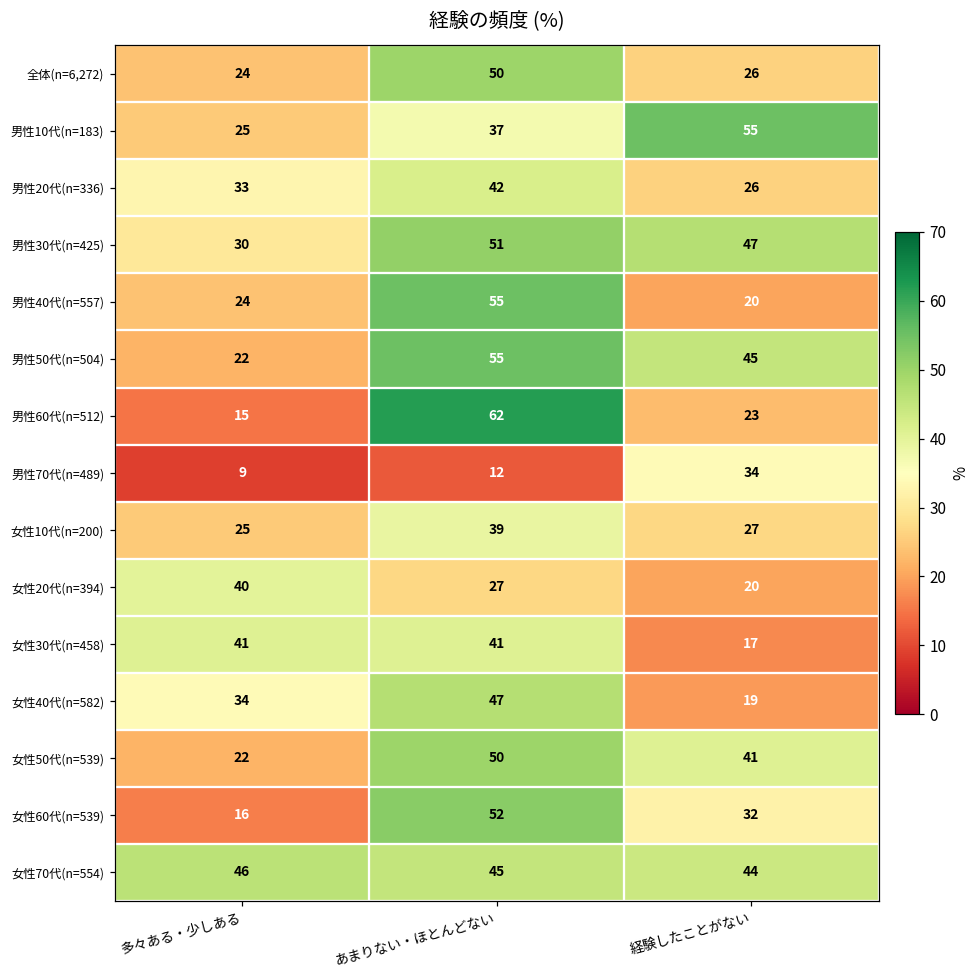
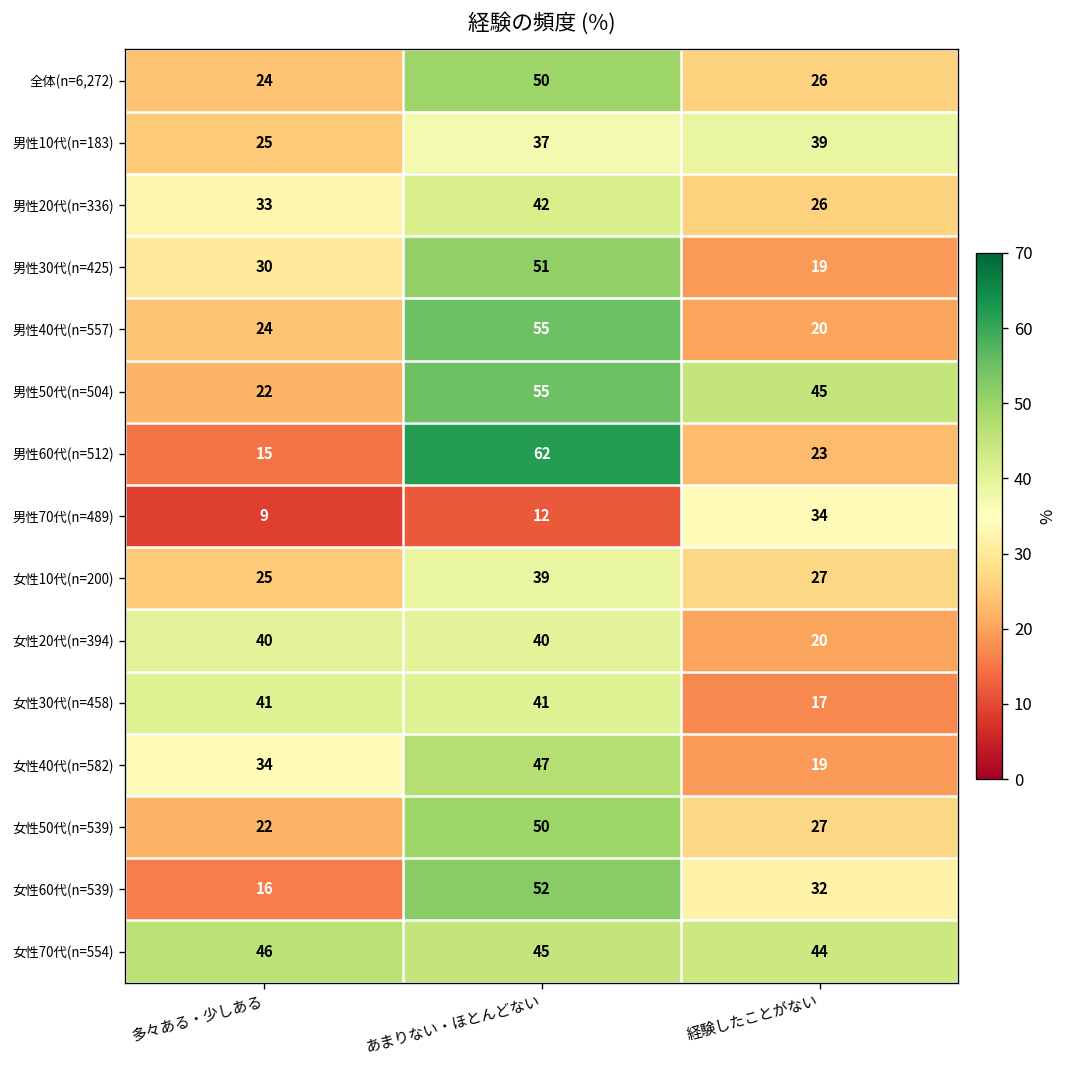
男性10代(n=183), 経験したことがない: 55 -> 39
男性30代(n=425), 経験したことがない: 47 -> 19
女性20代(n=394), あまりない・ほとんどない: 27 -> 40
女性50代(n=539), 経験したことがない: 41 -> 27
